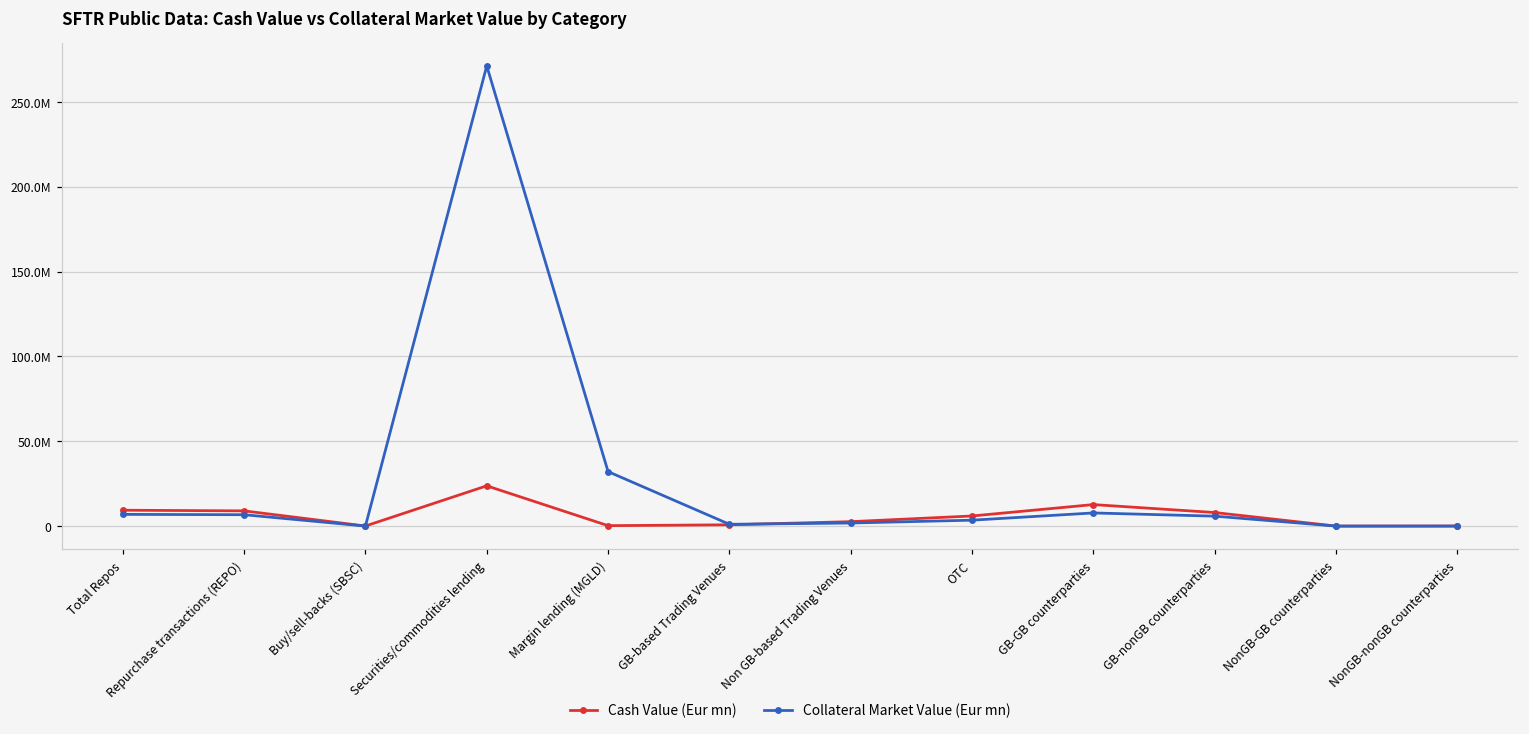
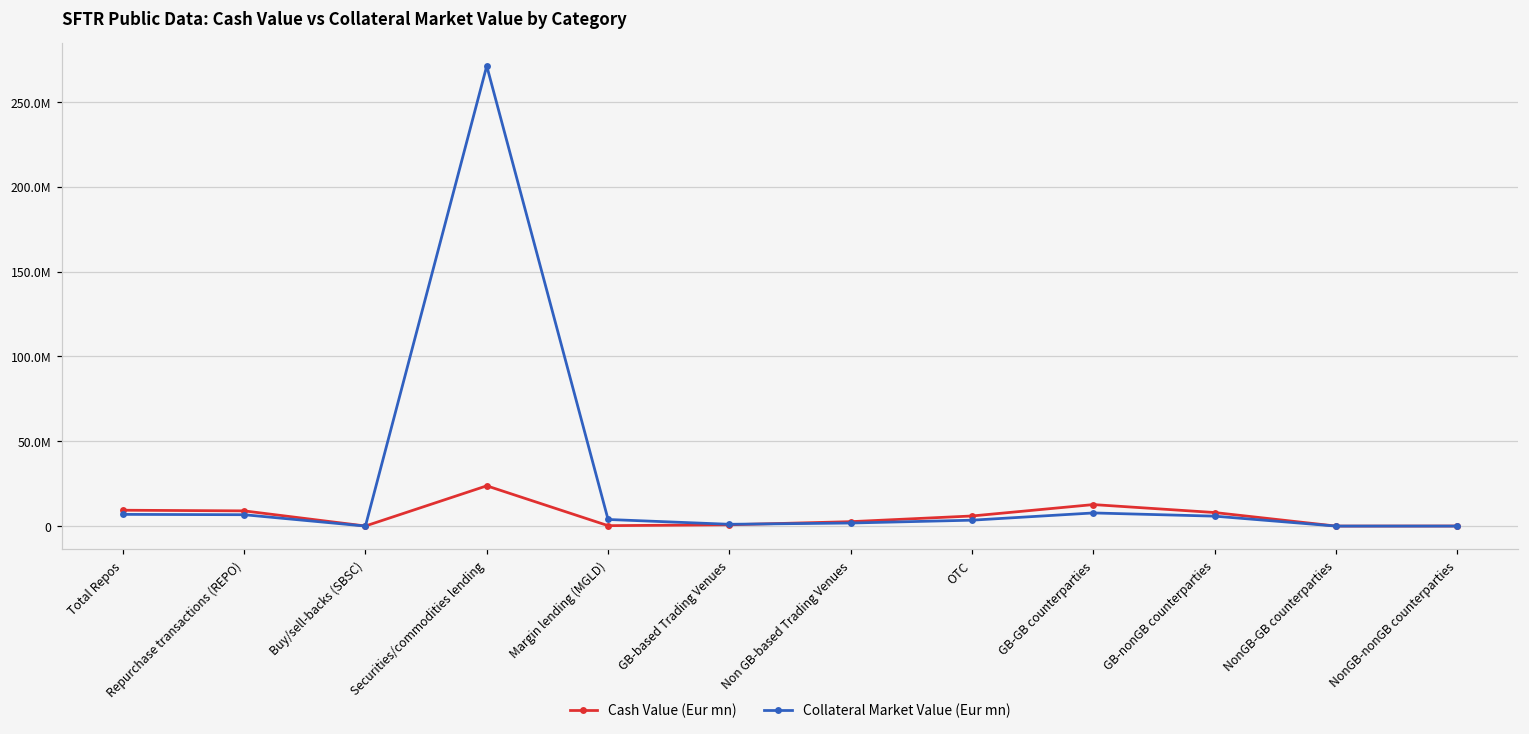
Collateral Market Value (Eur mn), Margin lending (MGLD): 32000000 -> 4000000
